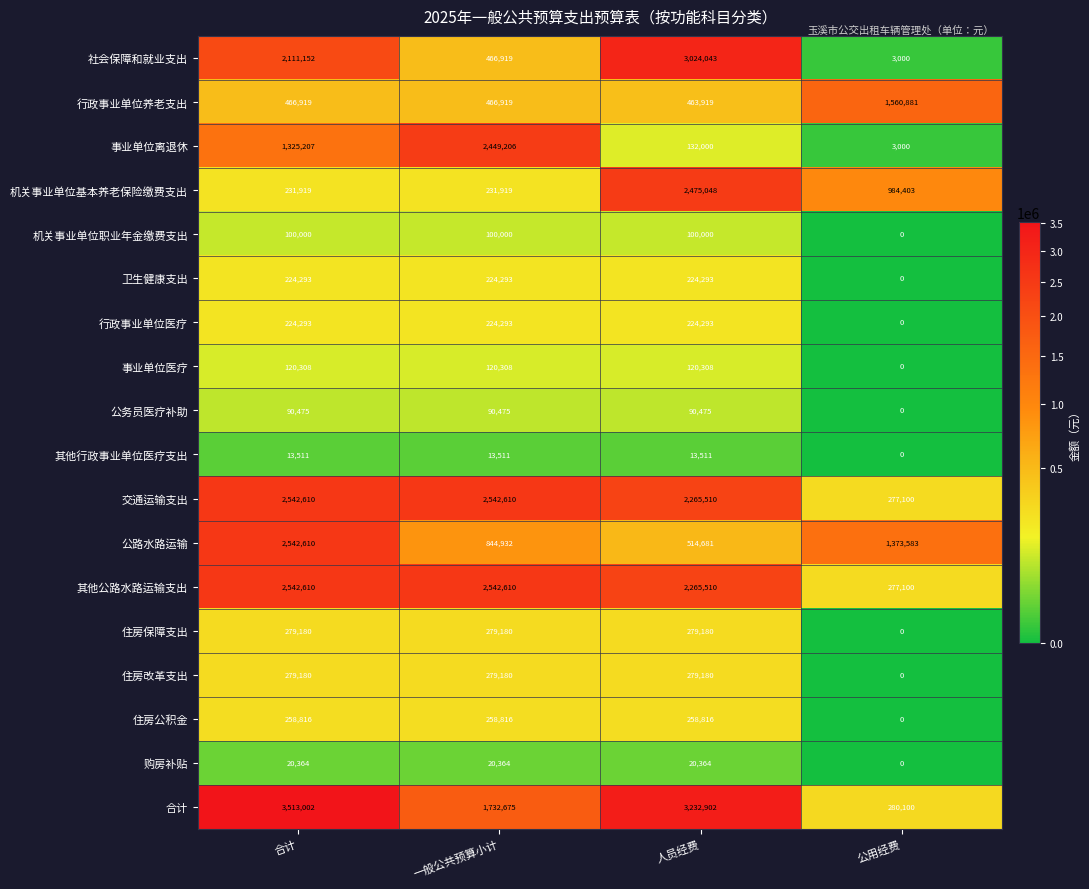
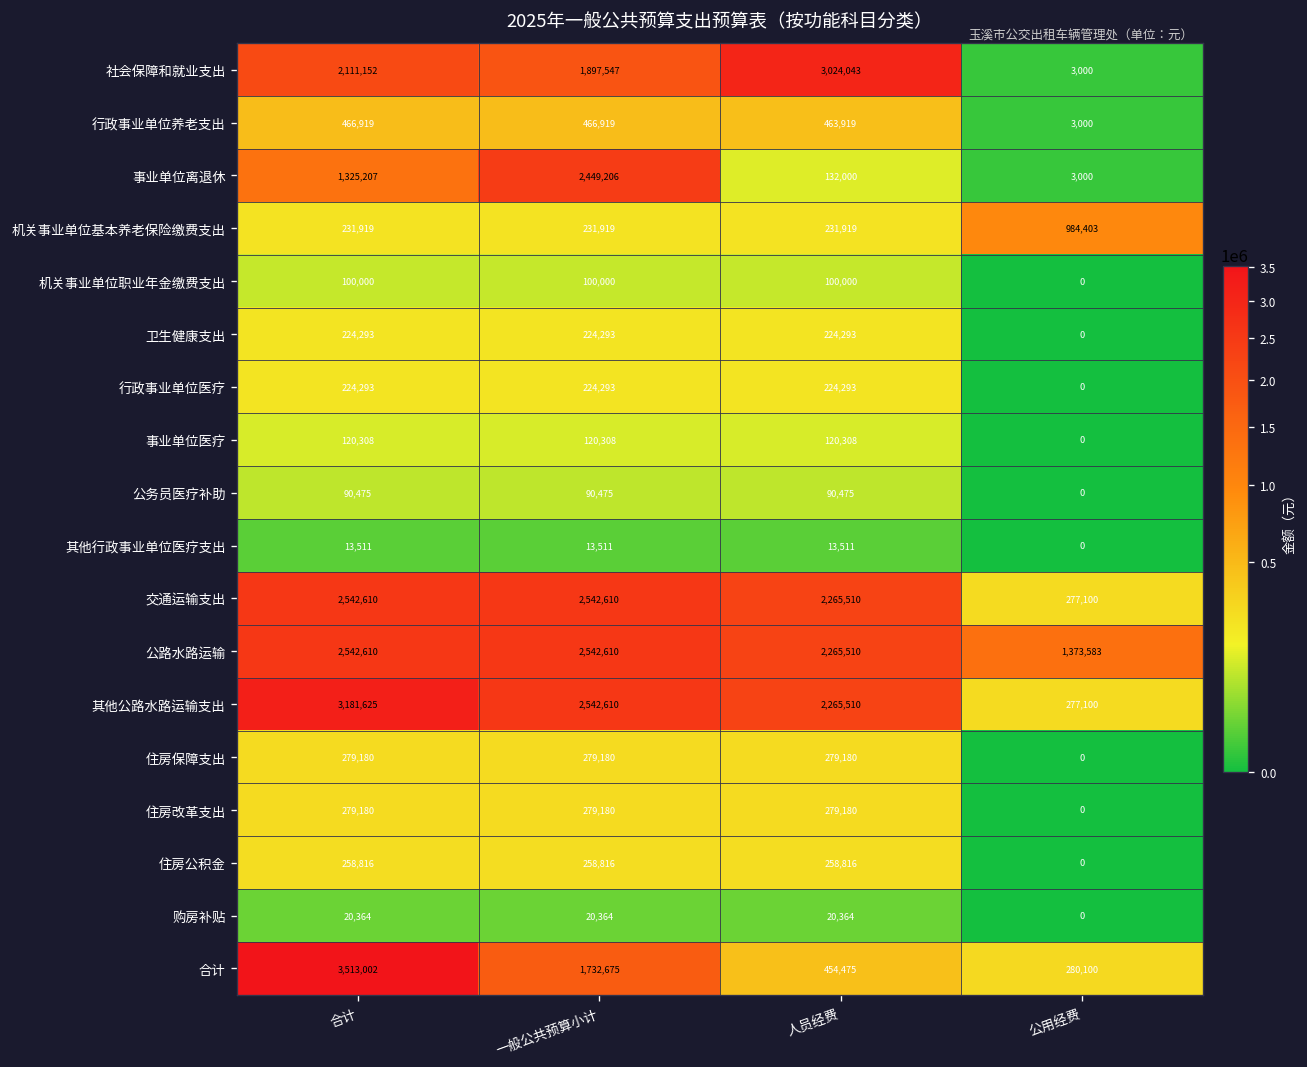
社会保障和就业支出, 一般公共预算小计: 466,919 -> 1,897,547
行政事业单位养老支出, 公用经费: 1,560,881 -> 3,000
机关事业单位基本养老保险缴费支出, 人员经费: 2,475,048 -> 231,919
公路水路运输, 一般公共预算小计: 844,932 -> 2,542,610
公路水路运输, 人员经费: 514,681 -> 2,265,510
其他公路水路运输支出, 合计: 2,542,610 -> 3,181,625
合计, 人员经费: 3,232,902 -> 454,475
